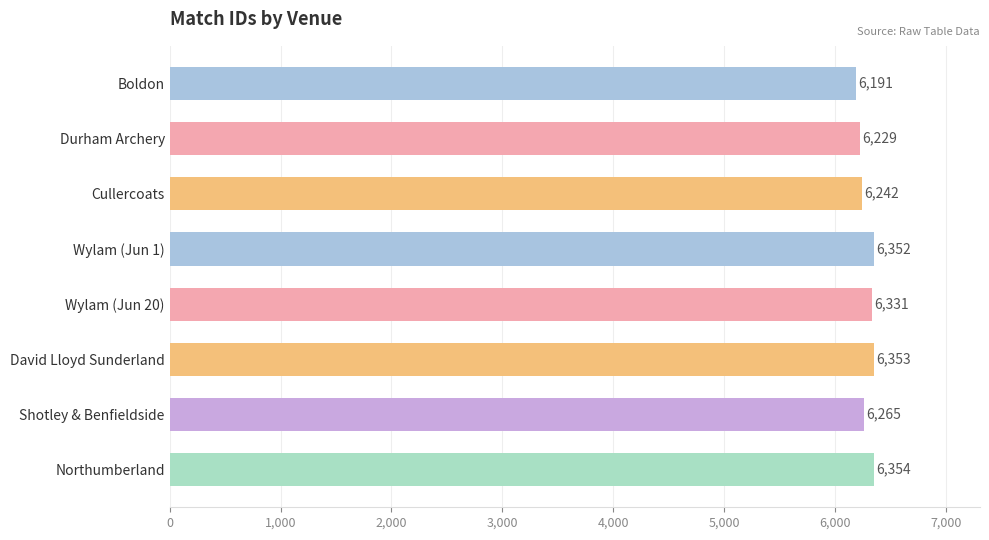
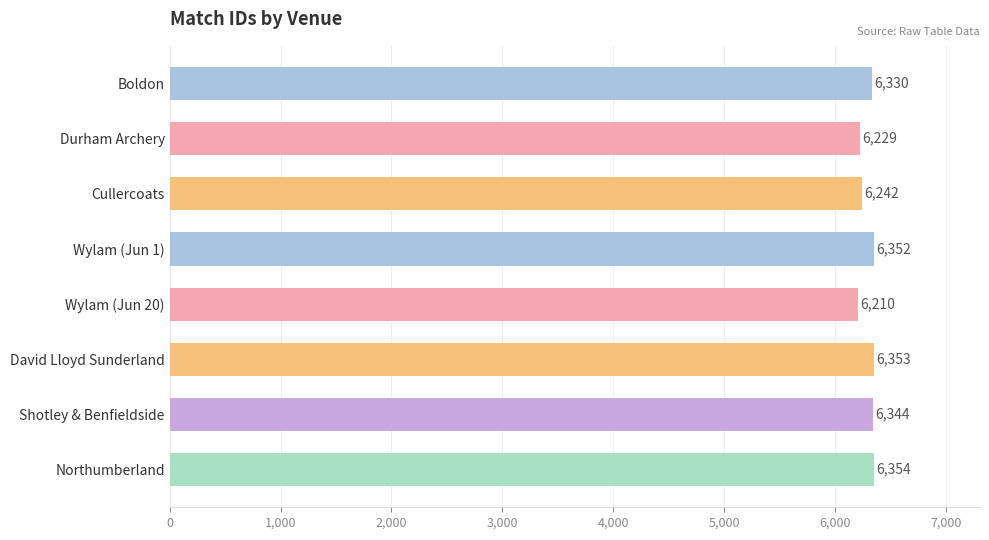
Boldon: 6,191 -> 6,330
Wylam (Jun 20): 6,331 -> 6,210
Shotley & Benfieldside: 6,265 -> 6,344
